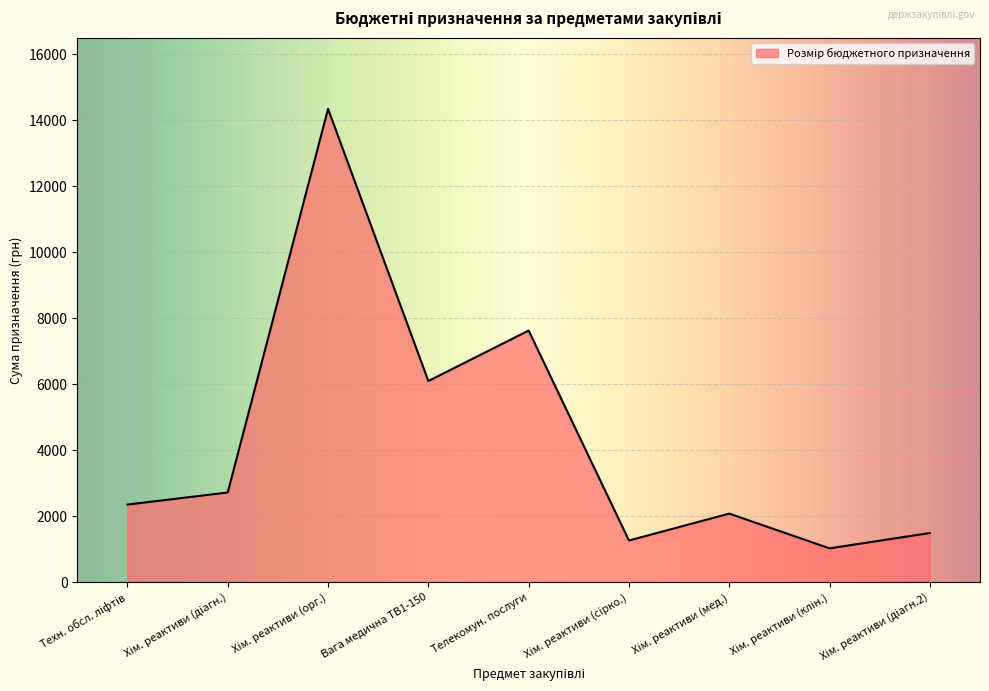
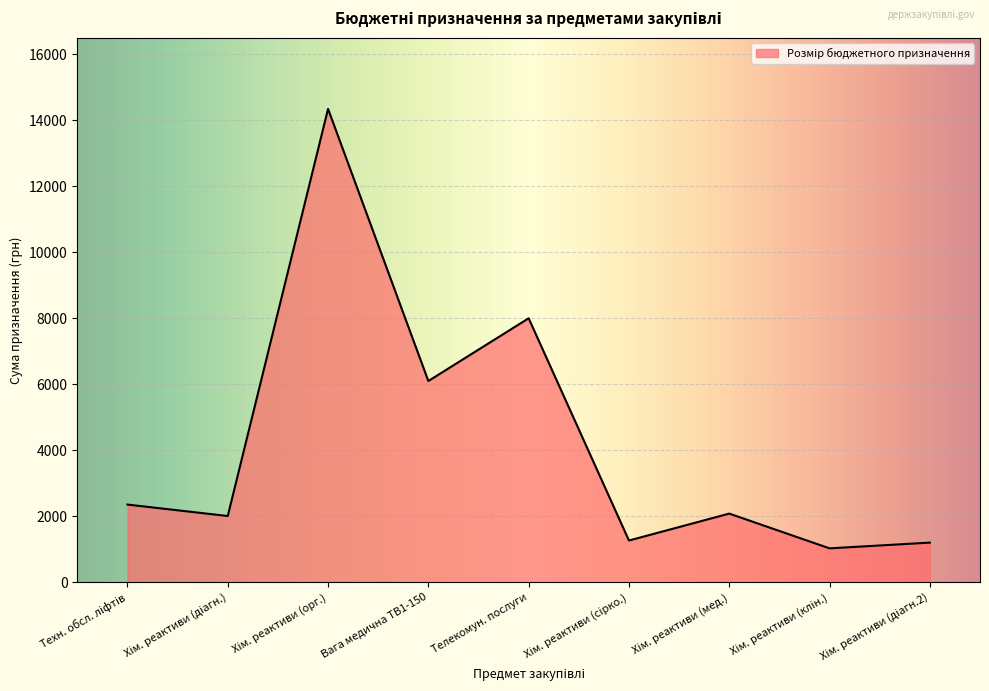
Хім. реактиви (діагн.): 2700 -> 2000
Телекомун. послуги: 7600 -> 8000
Хім. реактиви (діагн.2): 1500 -> 1200
